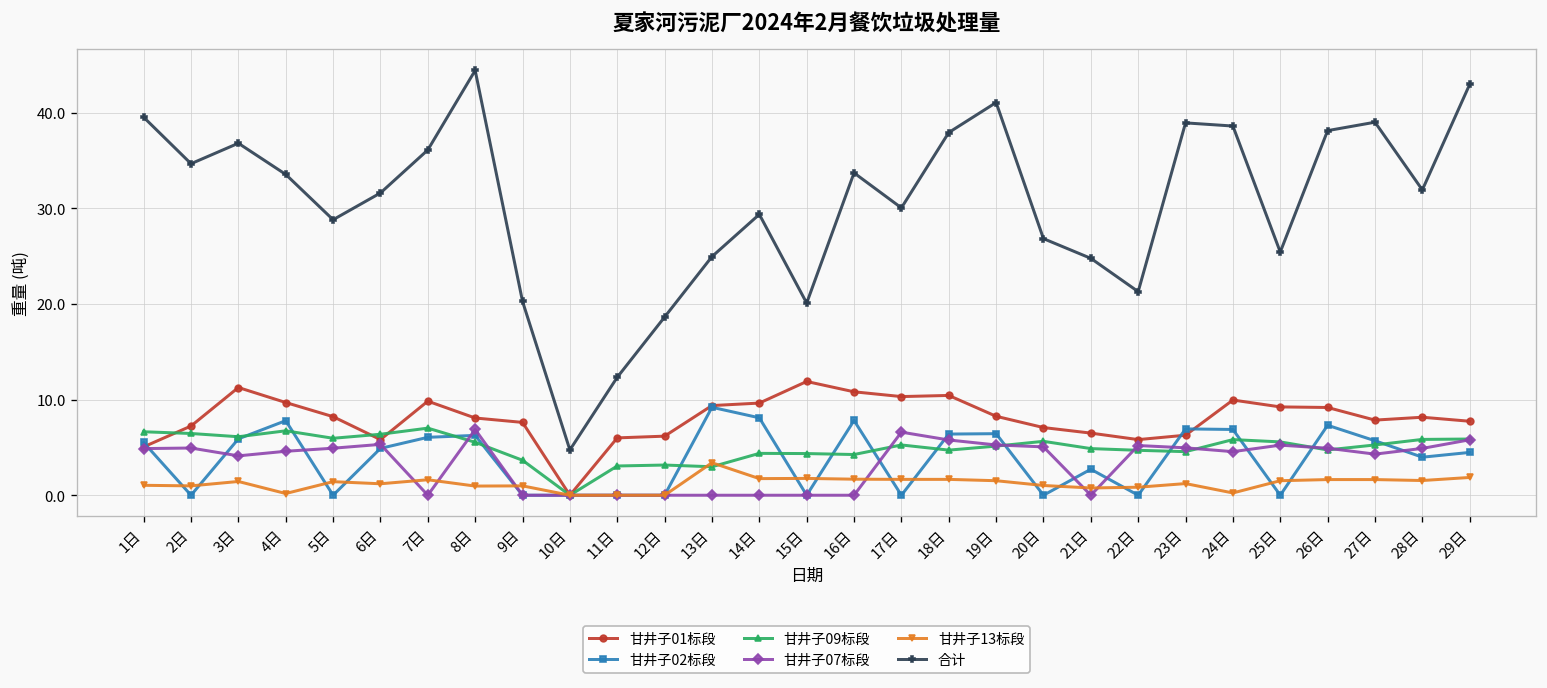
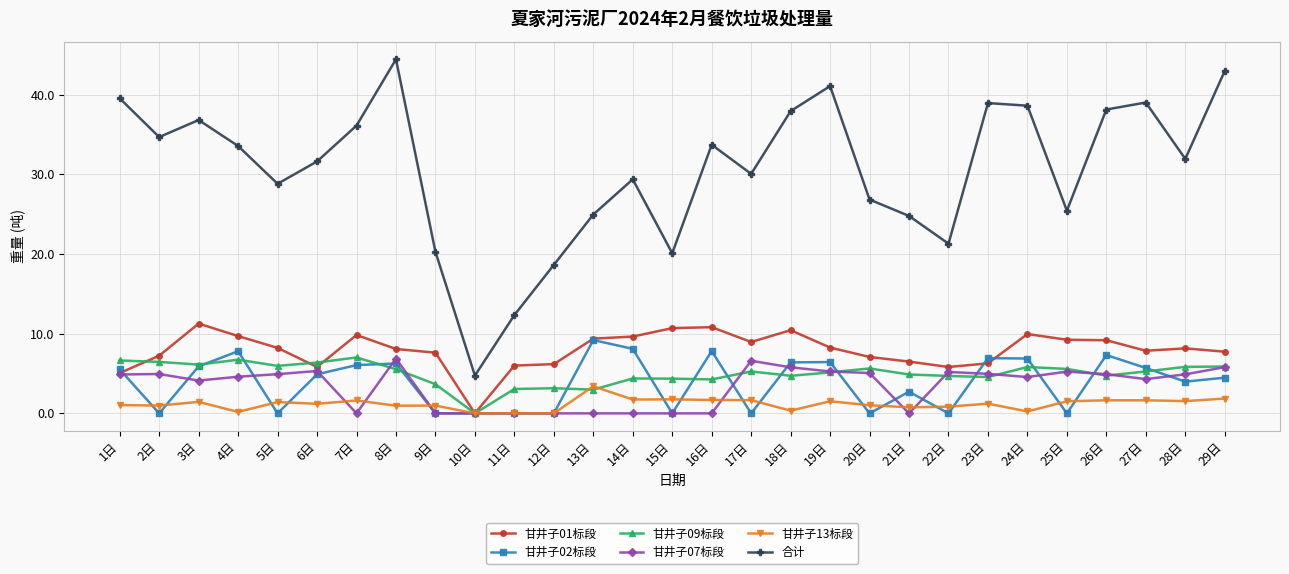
甘井子01标段, 15日: 12 -> 11
甘井子01标段, 17日: 10 -> 9
甘井子13标段, 18日: 2 -> 0
